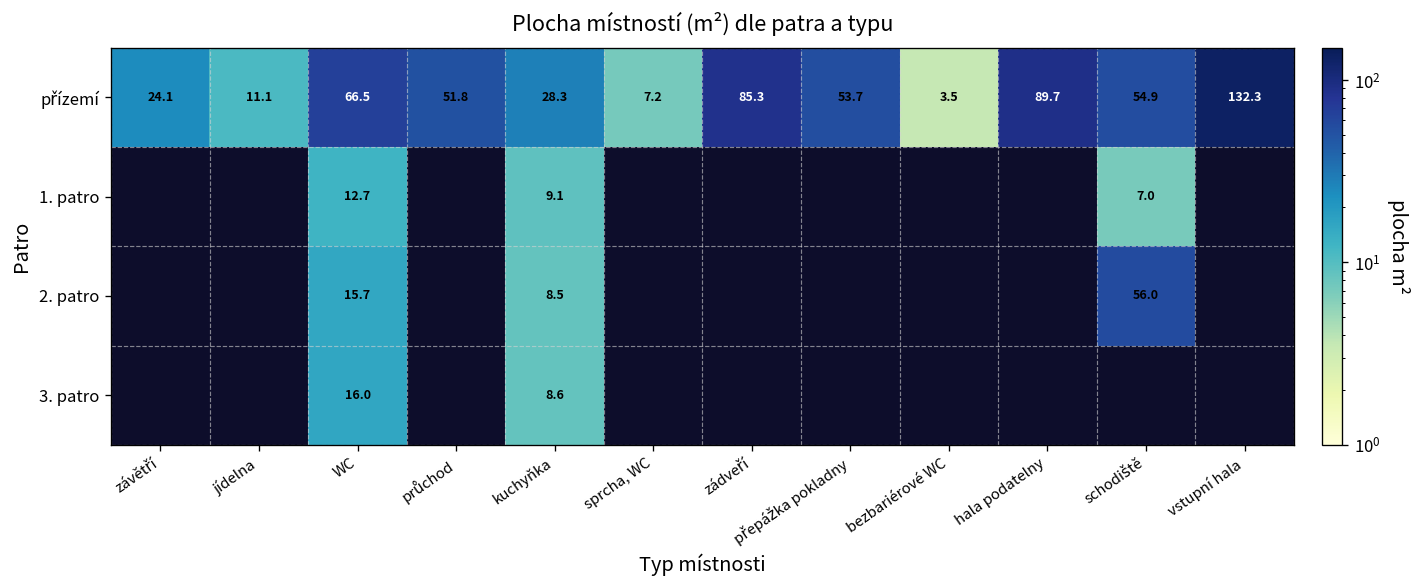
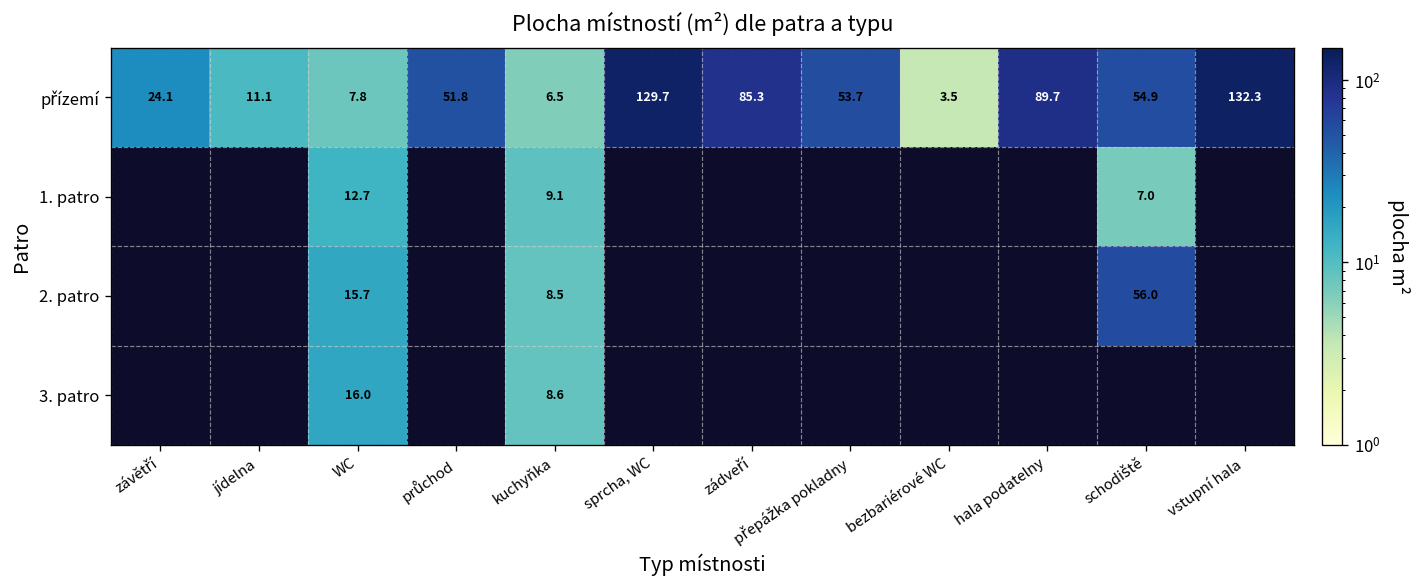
přízemí, WC: 66.5 -> 7.8
přízemí, kuchyňka: 28.3 -> 6.5
přízemí, sprcha, WC: 7.2 -> 129.7
